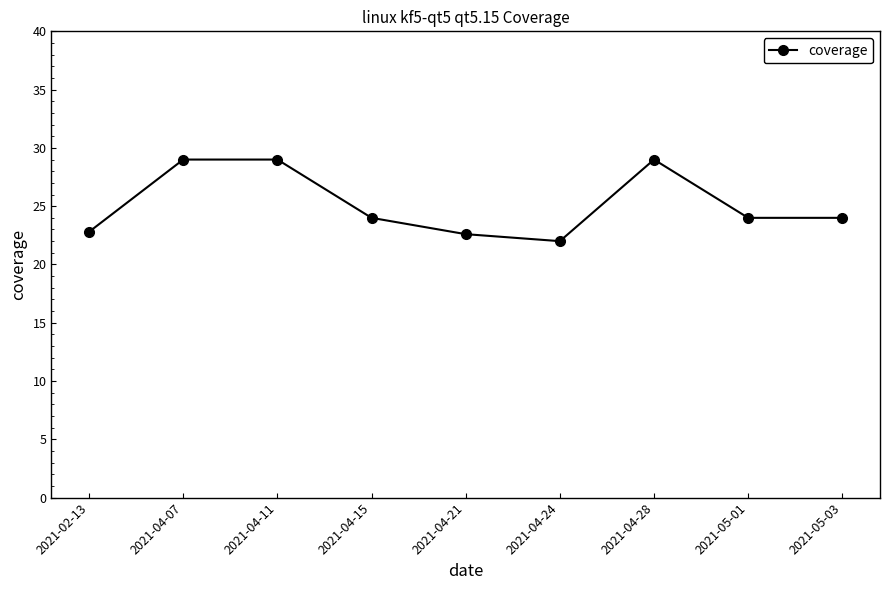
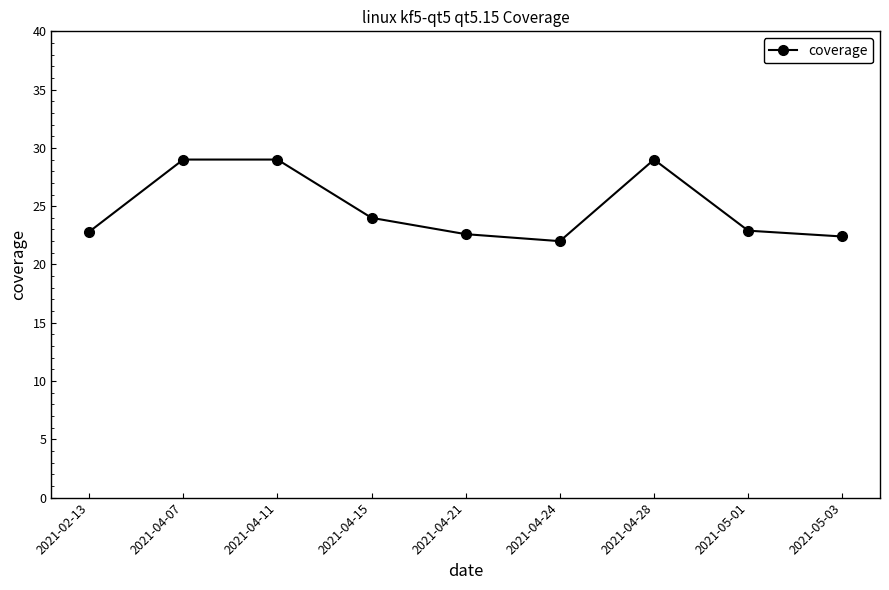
2021-05-01: 24.0 -> 22.9
2021-05-03: 24.0 -> 22.4
